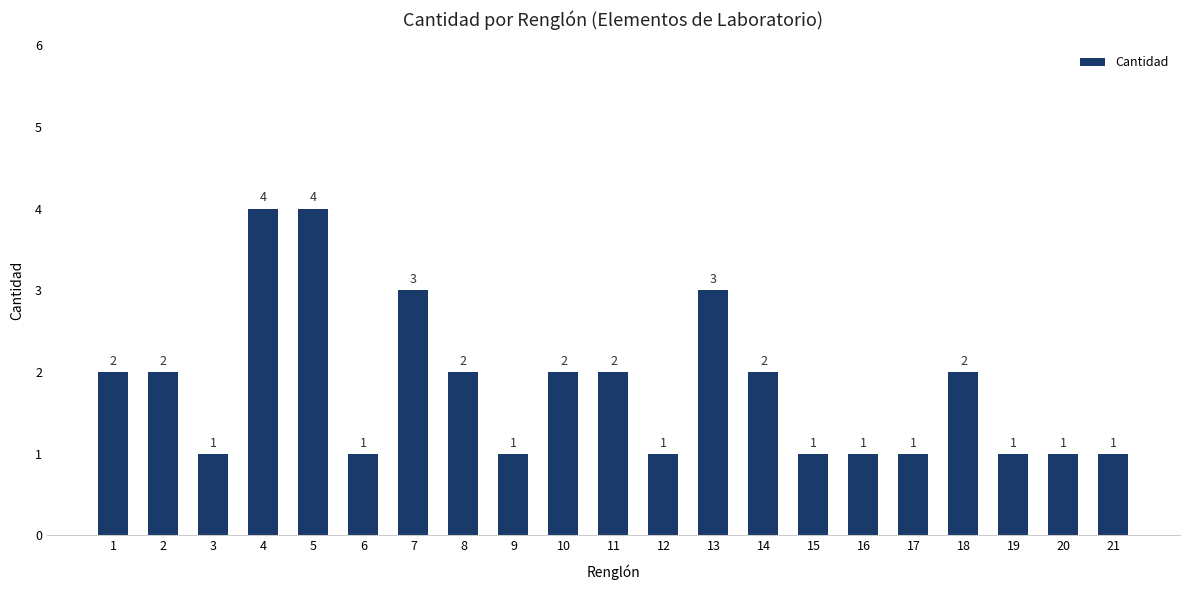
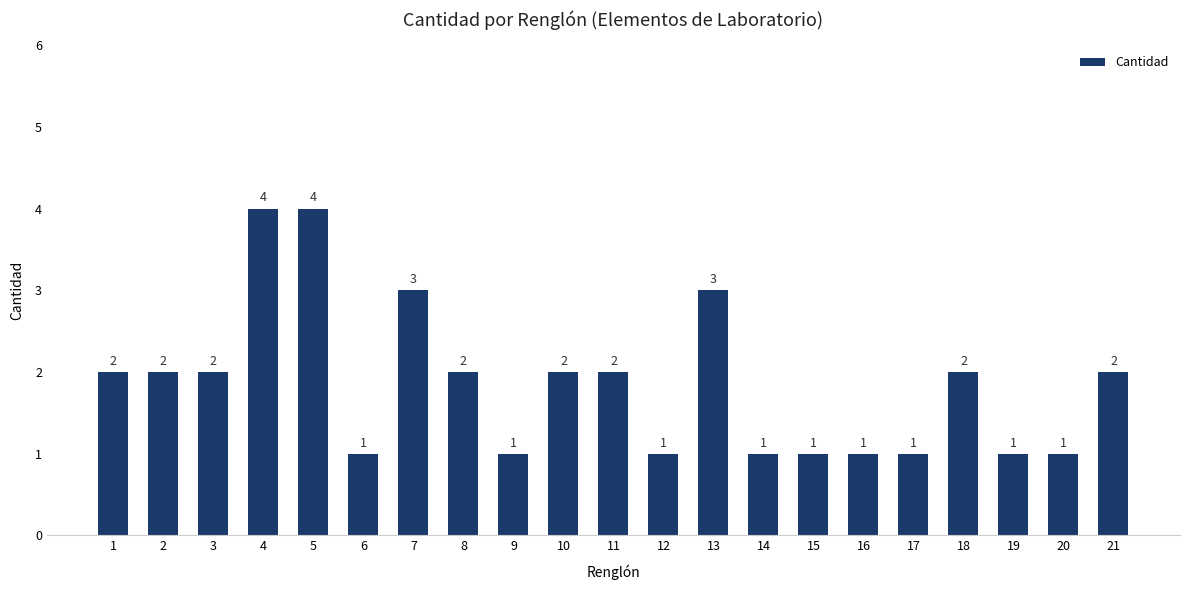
3: 1 -> 2
14: 2 -> 1
21: 1 -> 2
